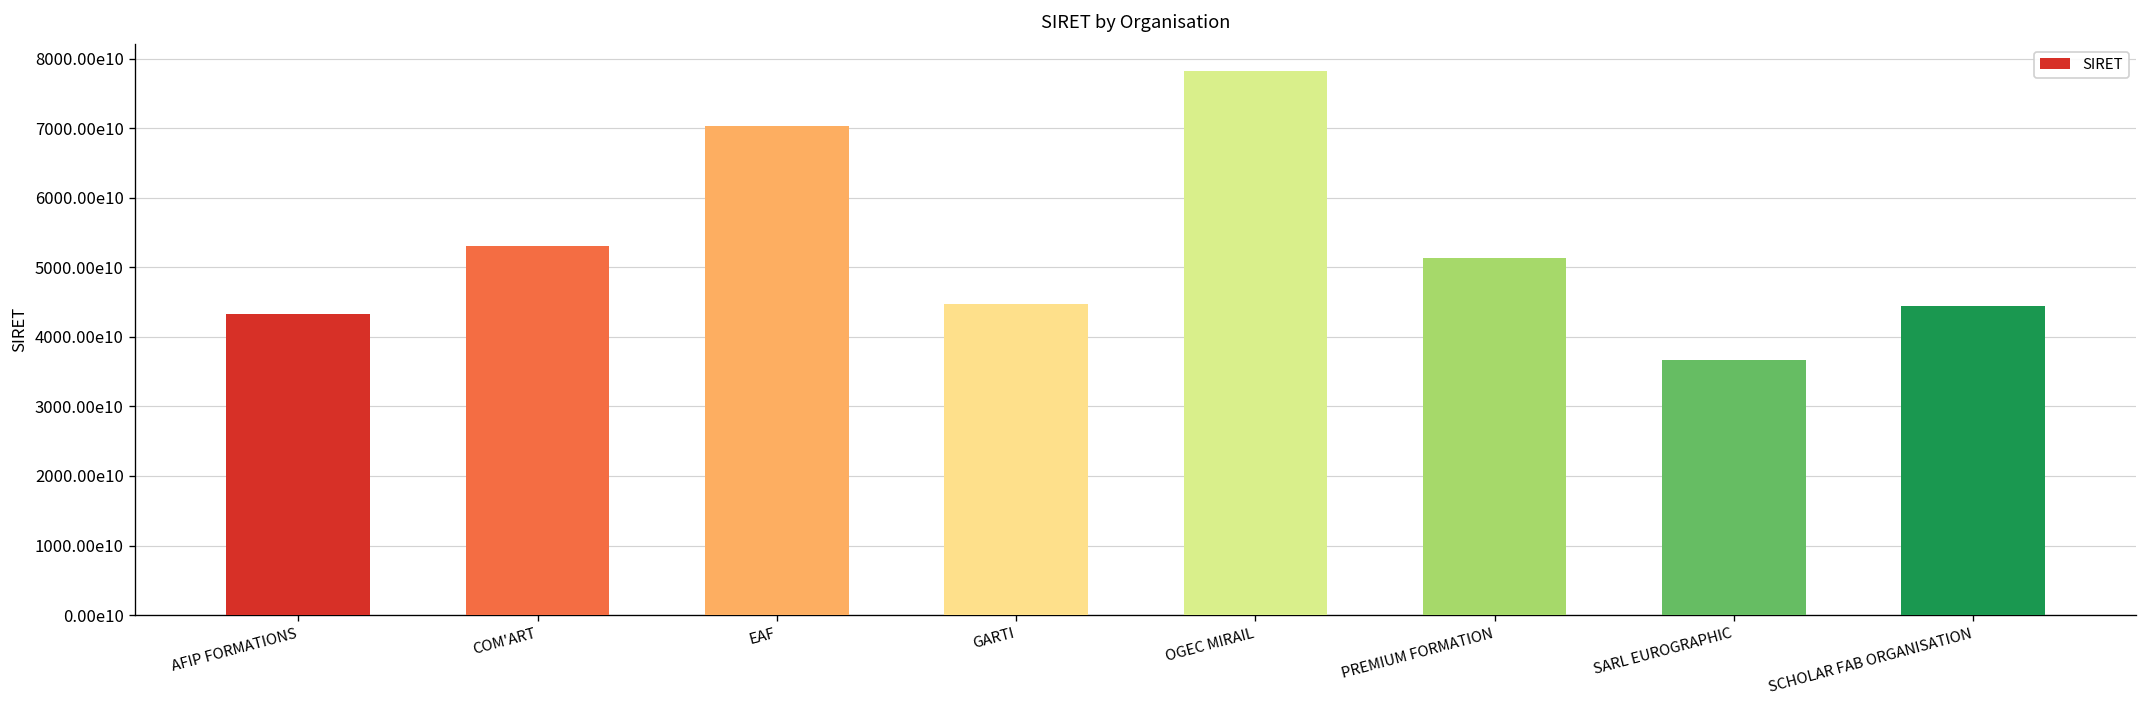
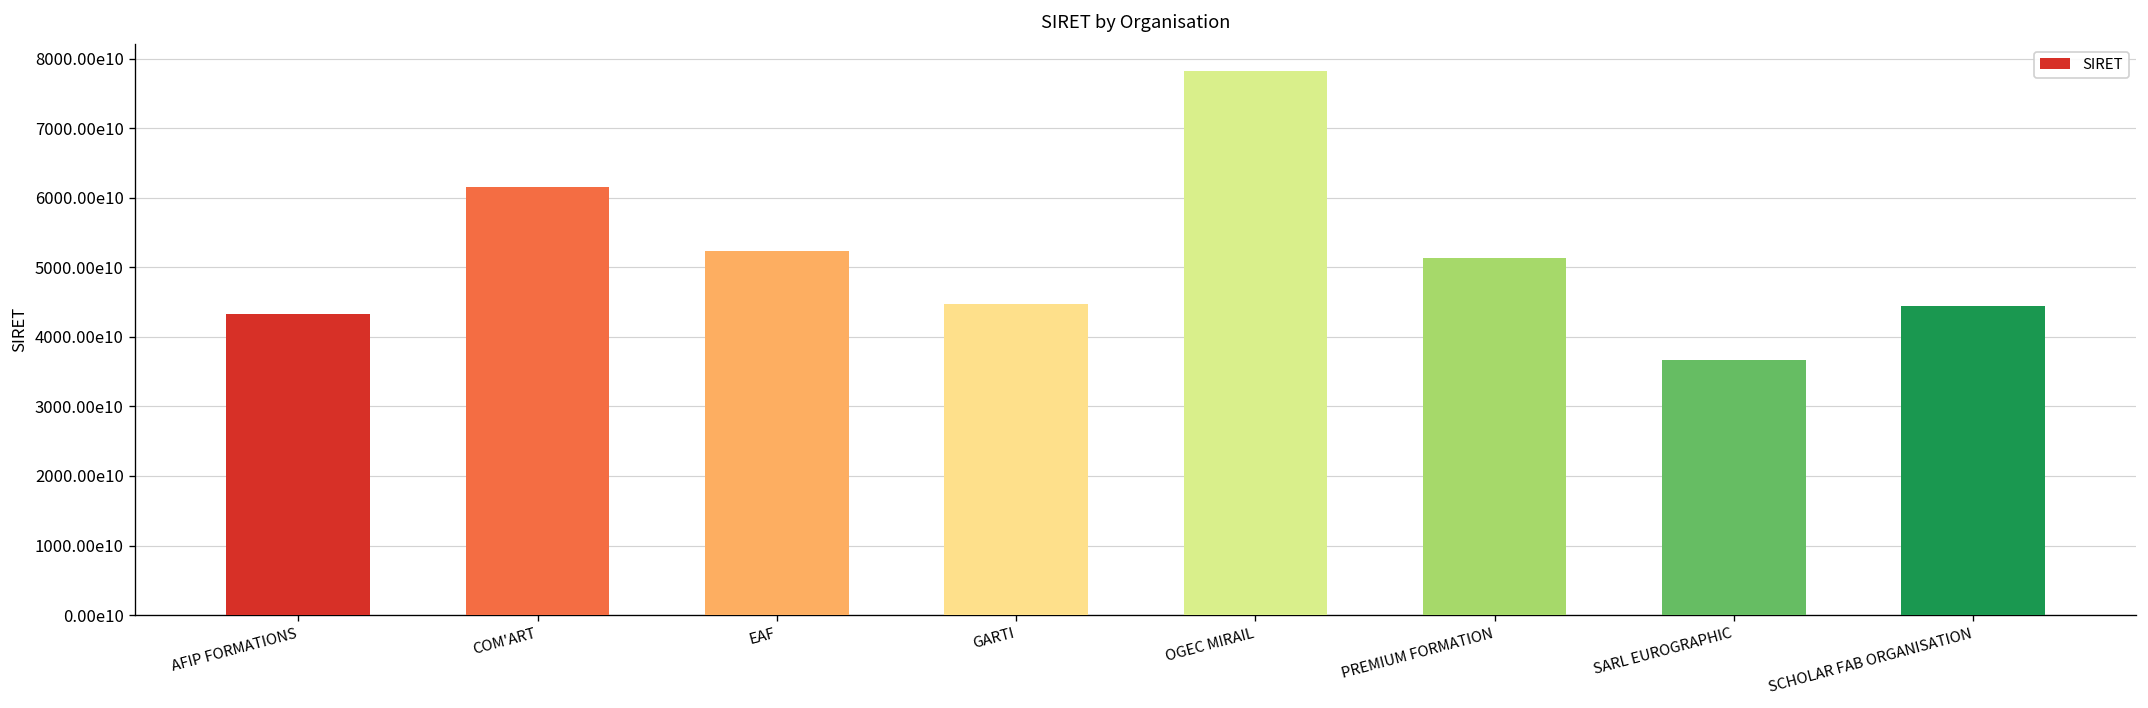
COM'ART: 53000000000000 -> 62000000000000
EAF: 70000000000000 -> 52000000000000
